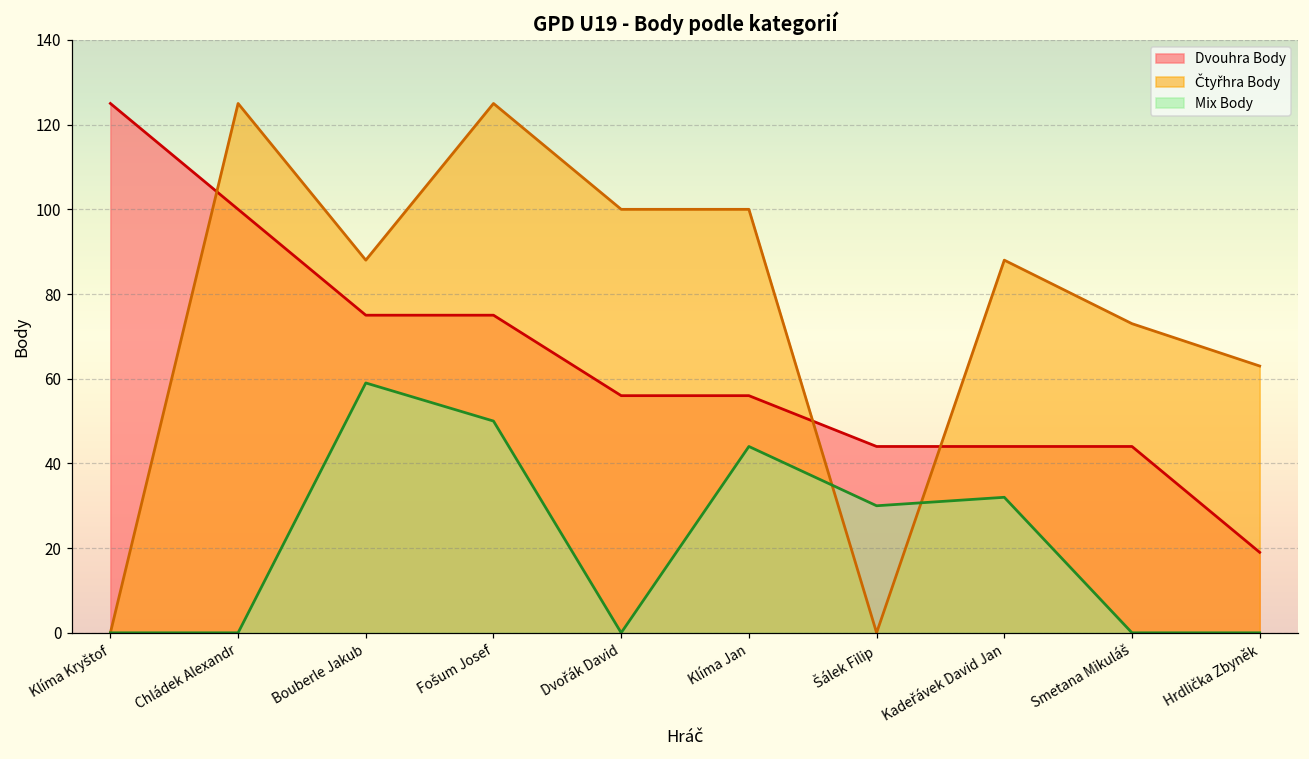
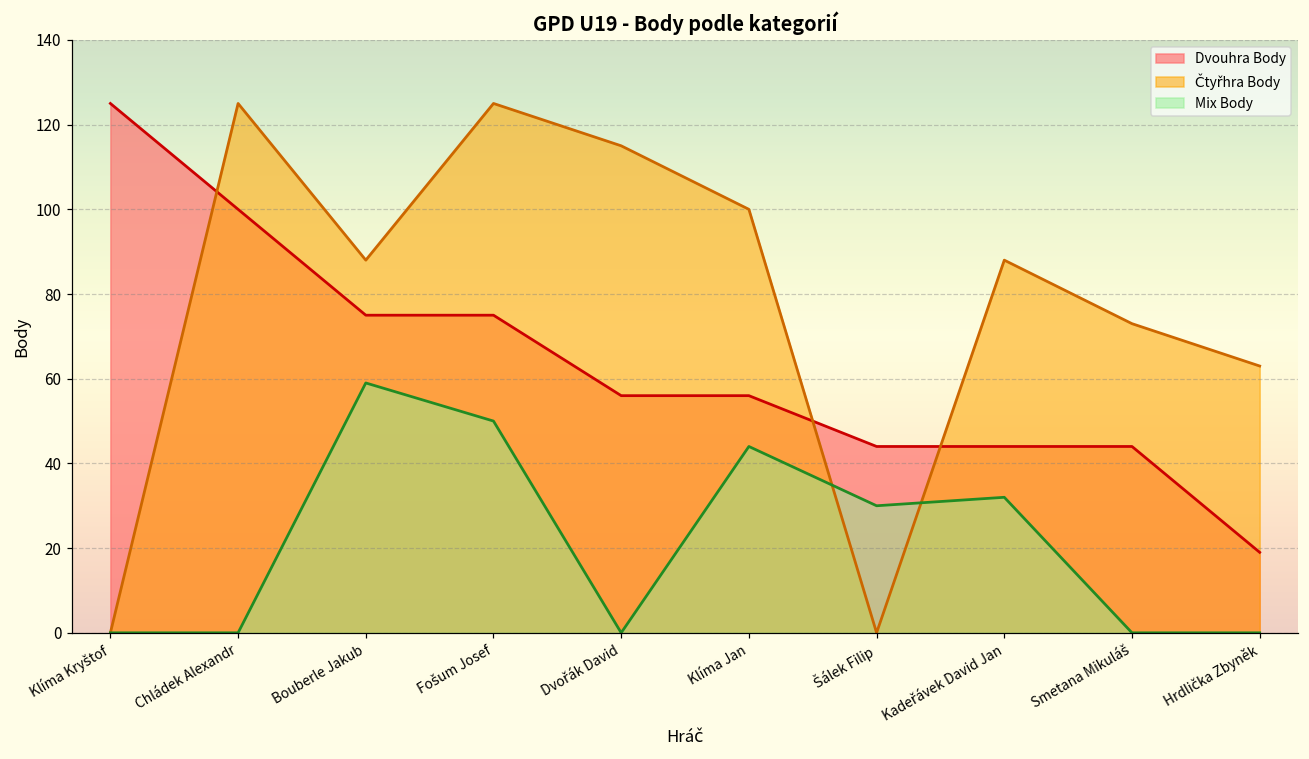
Čtyřhra Body, Dvořák David: 100 -> 115
